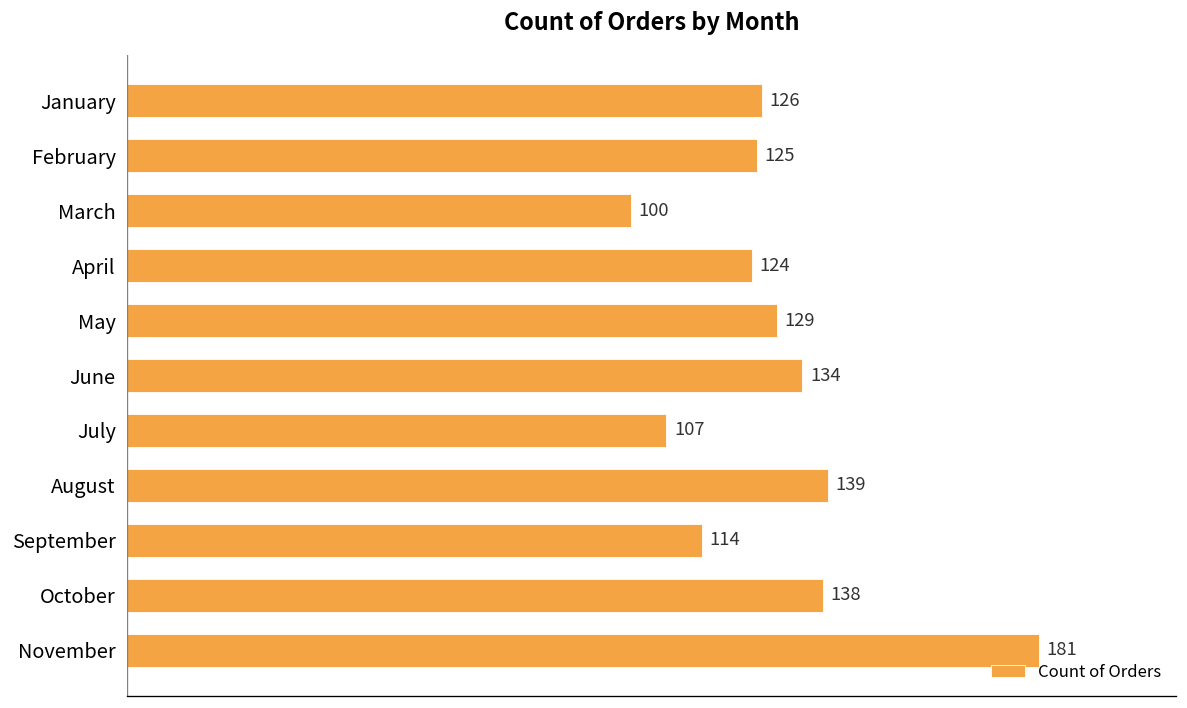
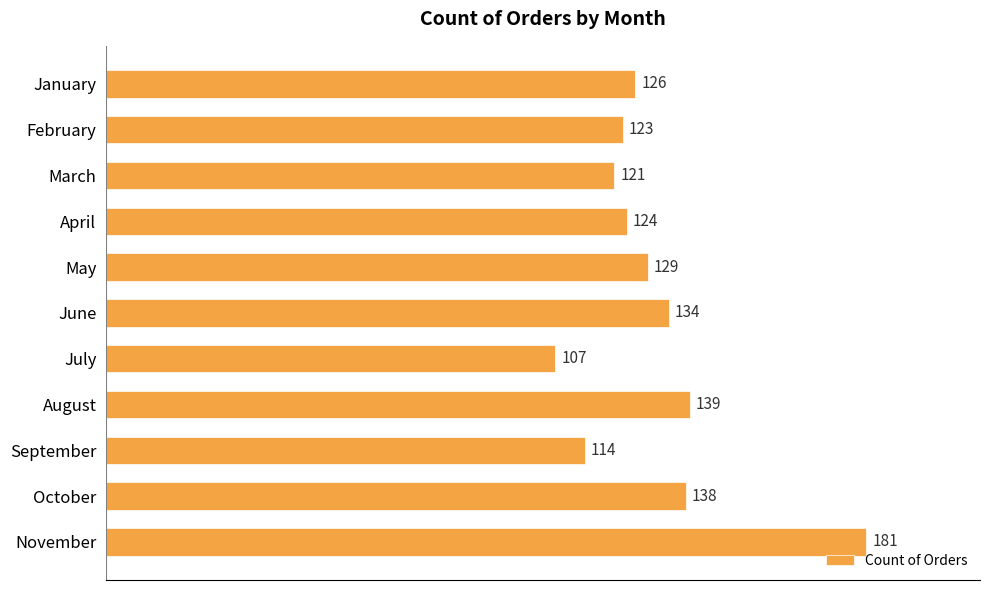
February: 125 -> 123
March: 100 -> 121
